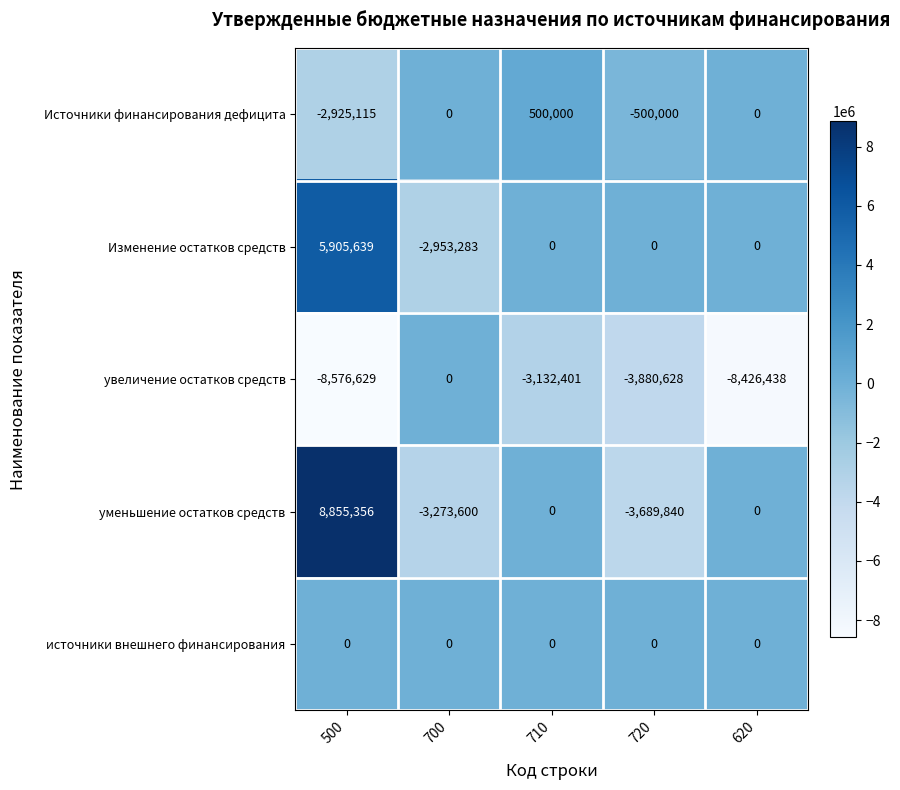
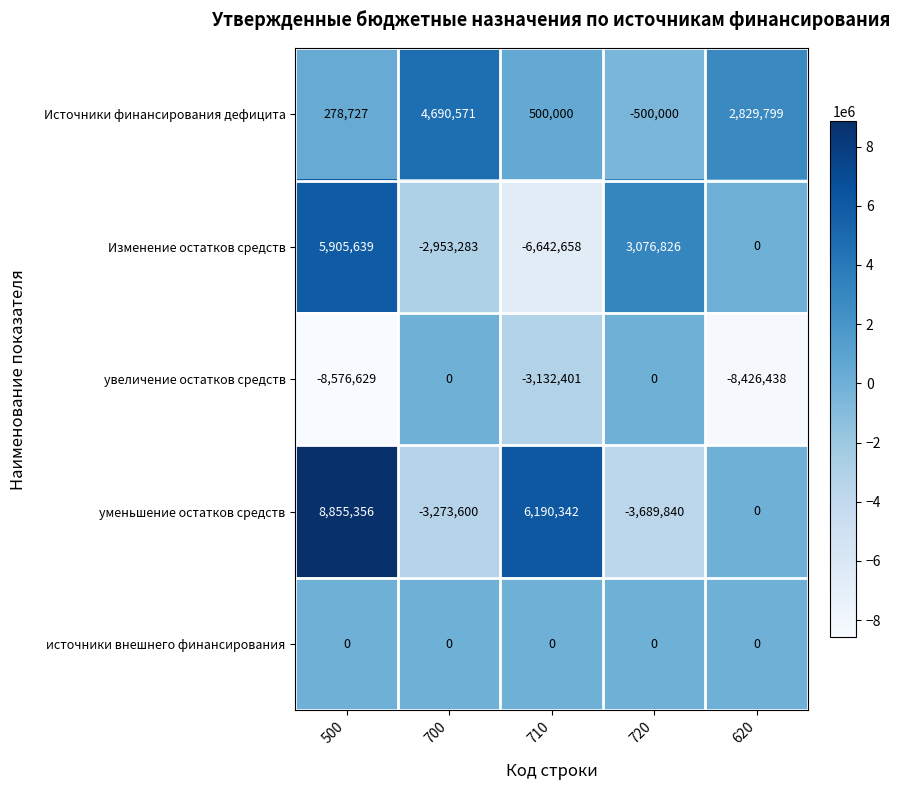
Источники финансирования дефицита, 500: -2,925,115 -> 278,727
Источники финансирования дефицита, 700: 0 -> 4,690,571
Источники финансирования дефицита, 620: 0 -> 2,829,799
Изменение остатков средств, 710: 0 -> -6,642,658
Изменение остатков средств, 720: 0 -> 3,076,826
увеличение остатков средств, 720: -3,880,628 -> 0
уменьшение остатков средств, 710: 0 -> 6,190,342
